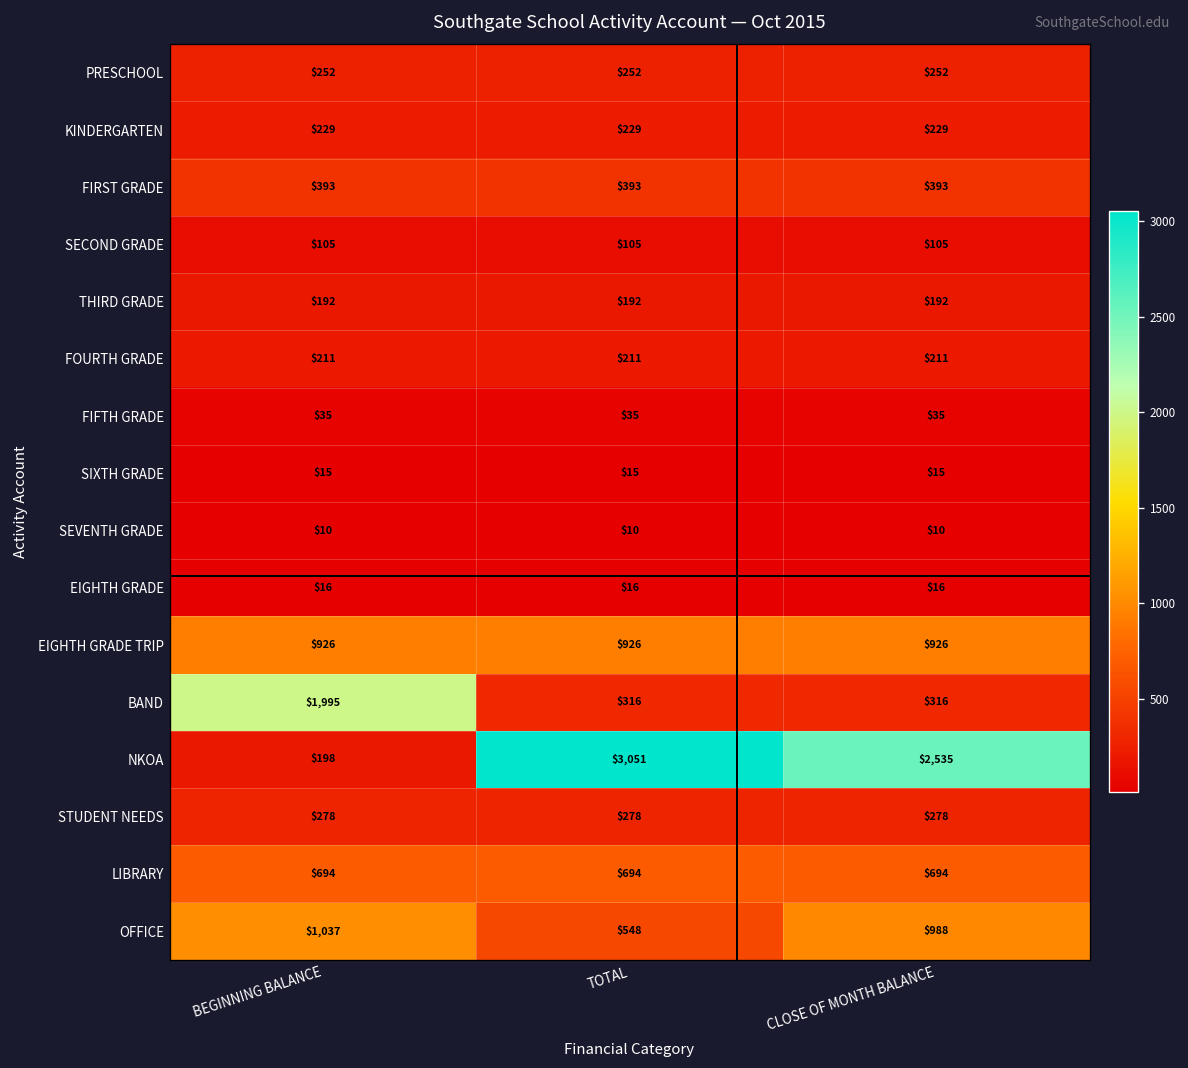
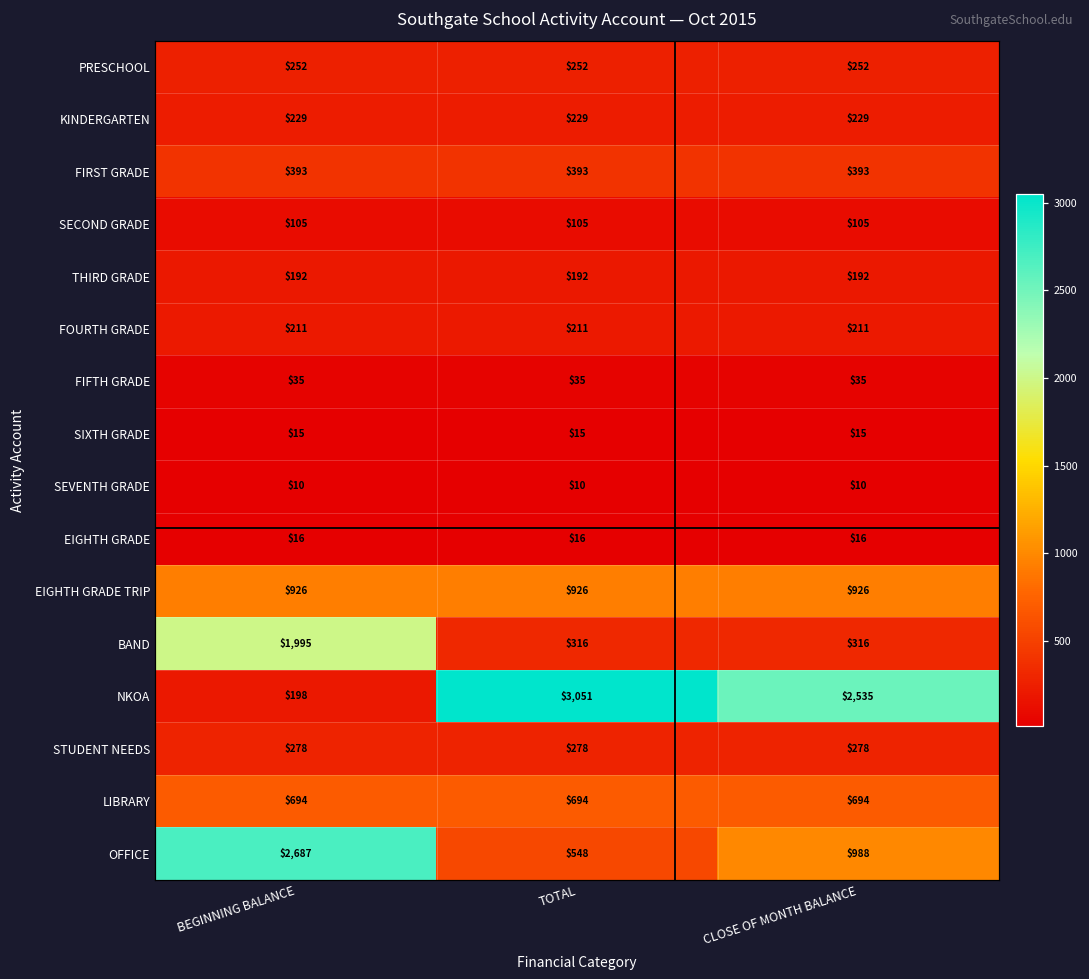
OFFICE, BEGINNING BALANCE: $1,037 -> $2,687
